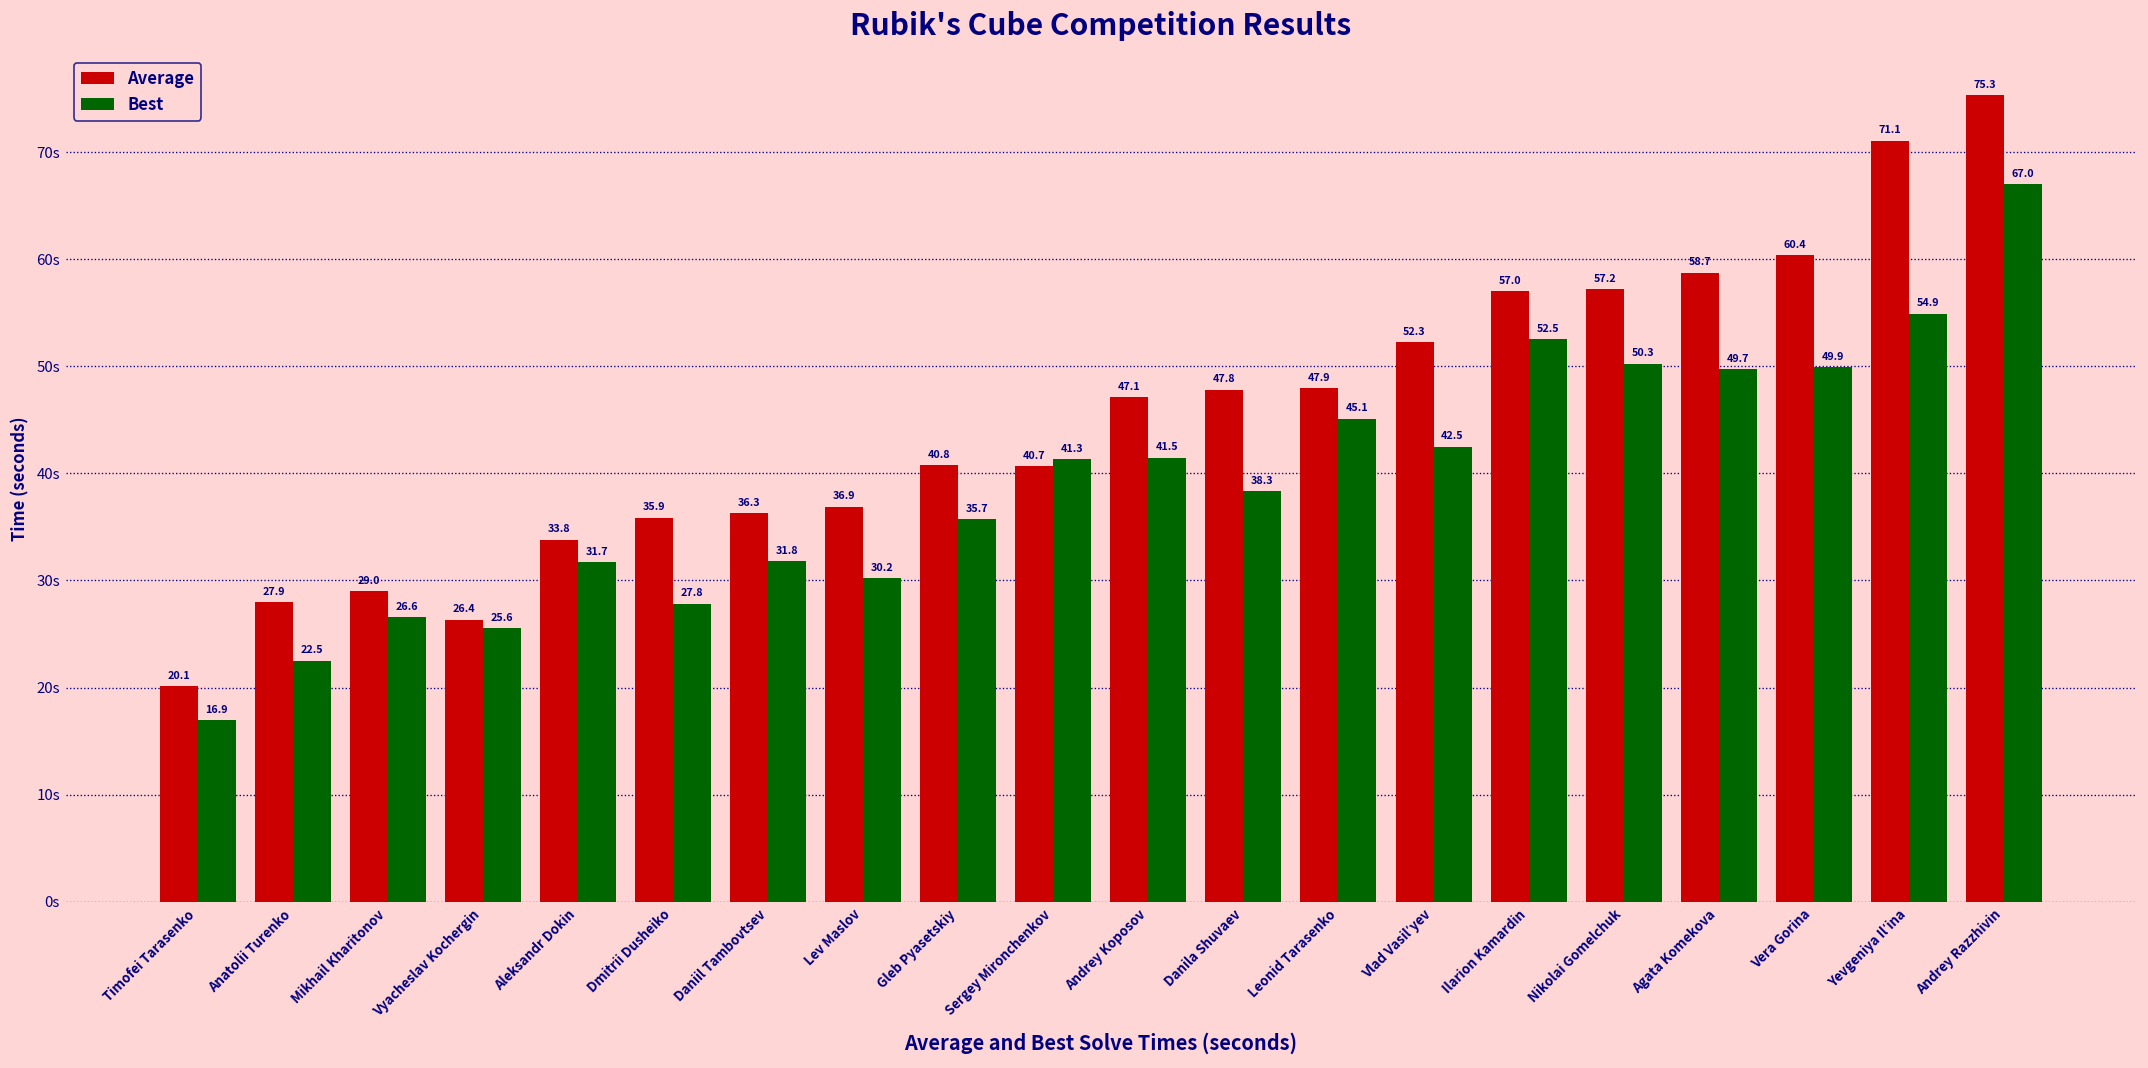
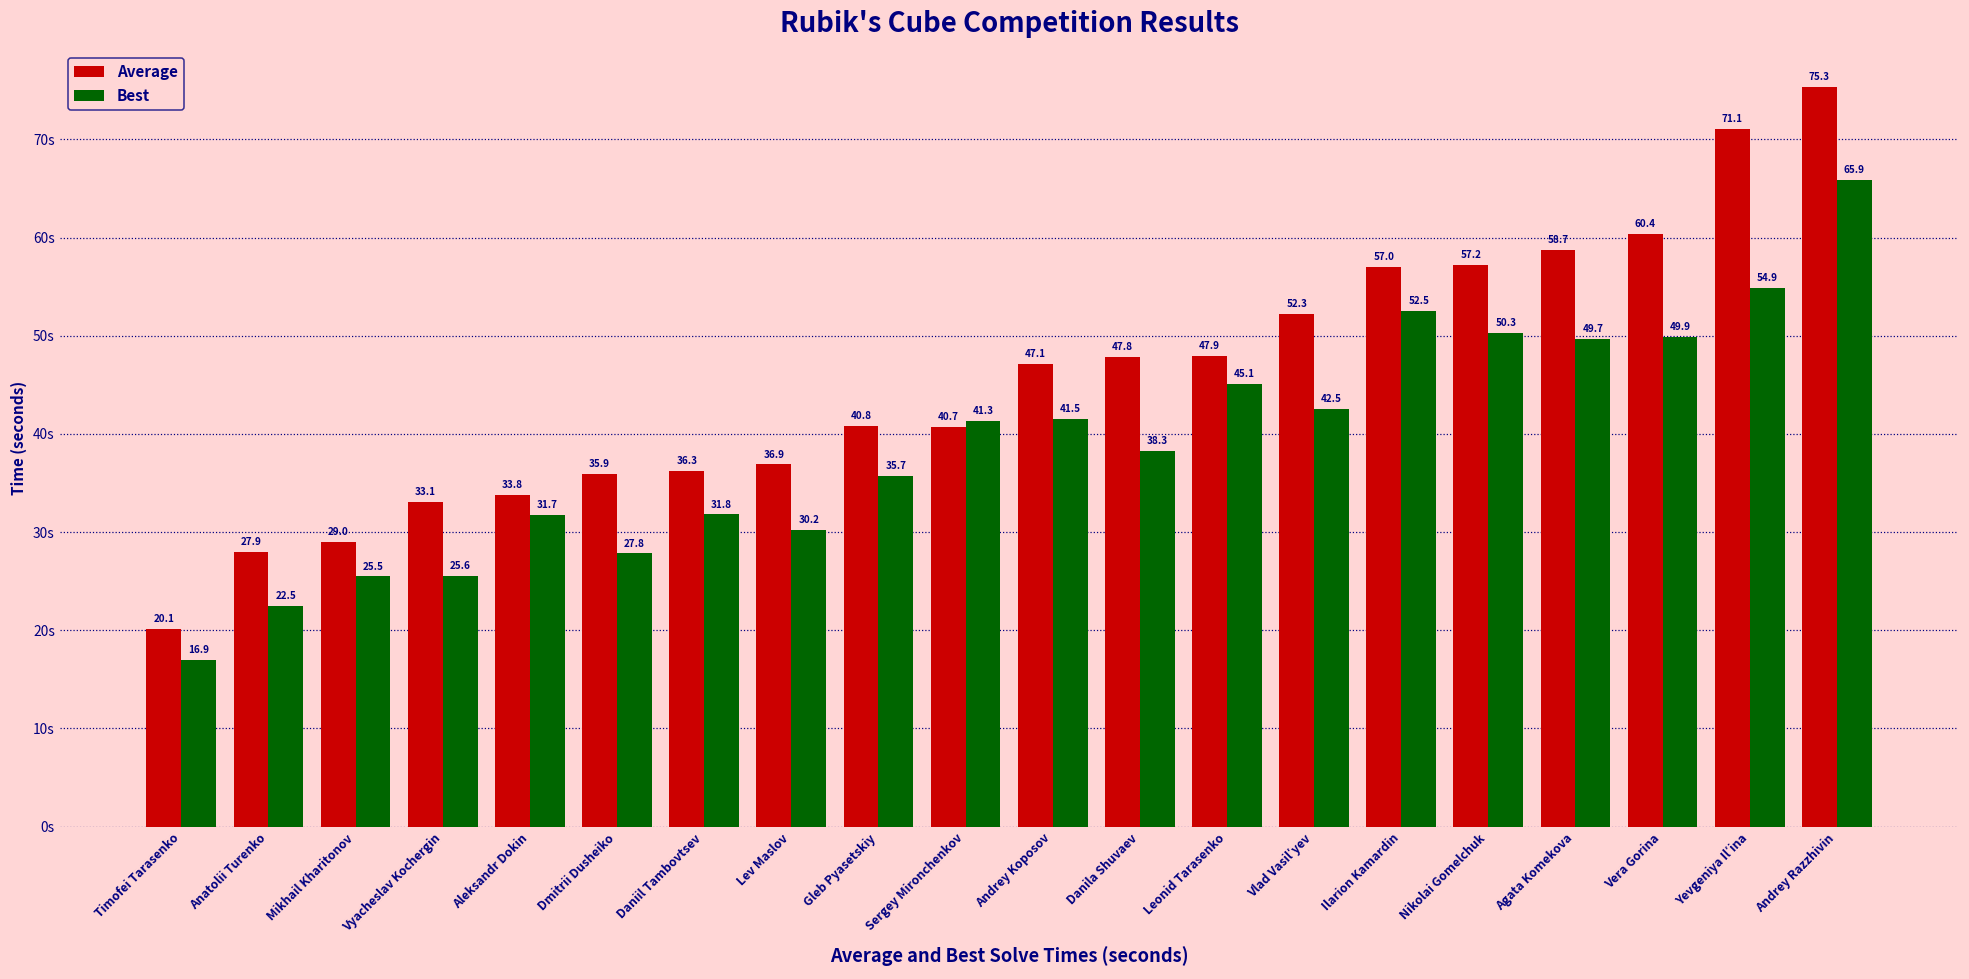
Best, Mikhail Kharitonov: 26.6 -> 25.5
Average, Vyacheslav Kochergin: 26.4 -> 33.1
Best, Andrey Razzhivin: 67.0 -> 65.9
